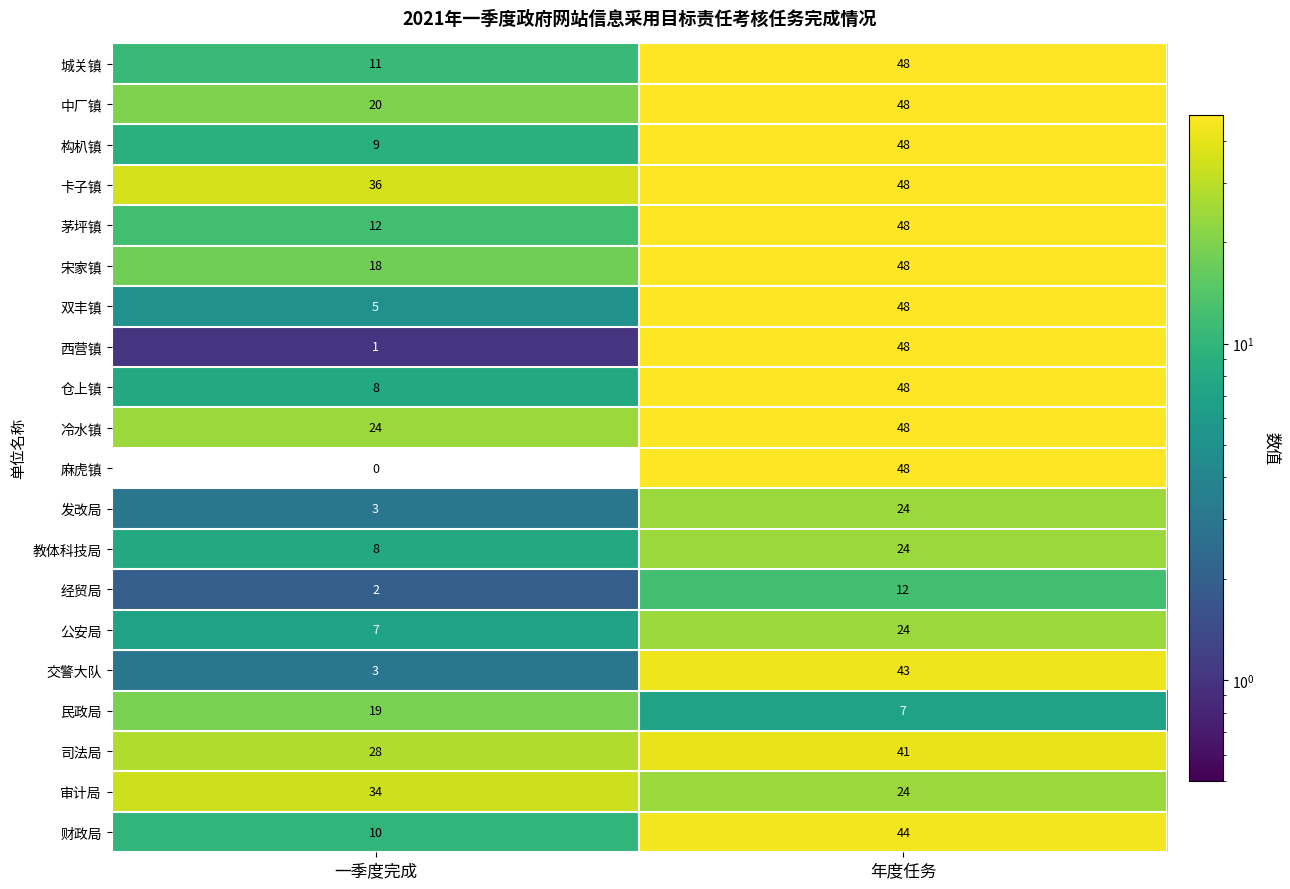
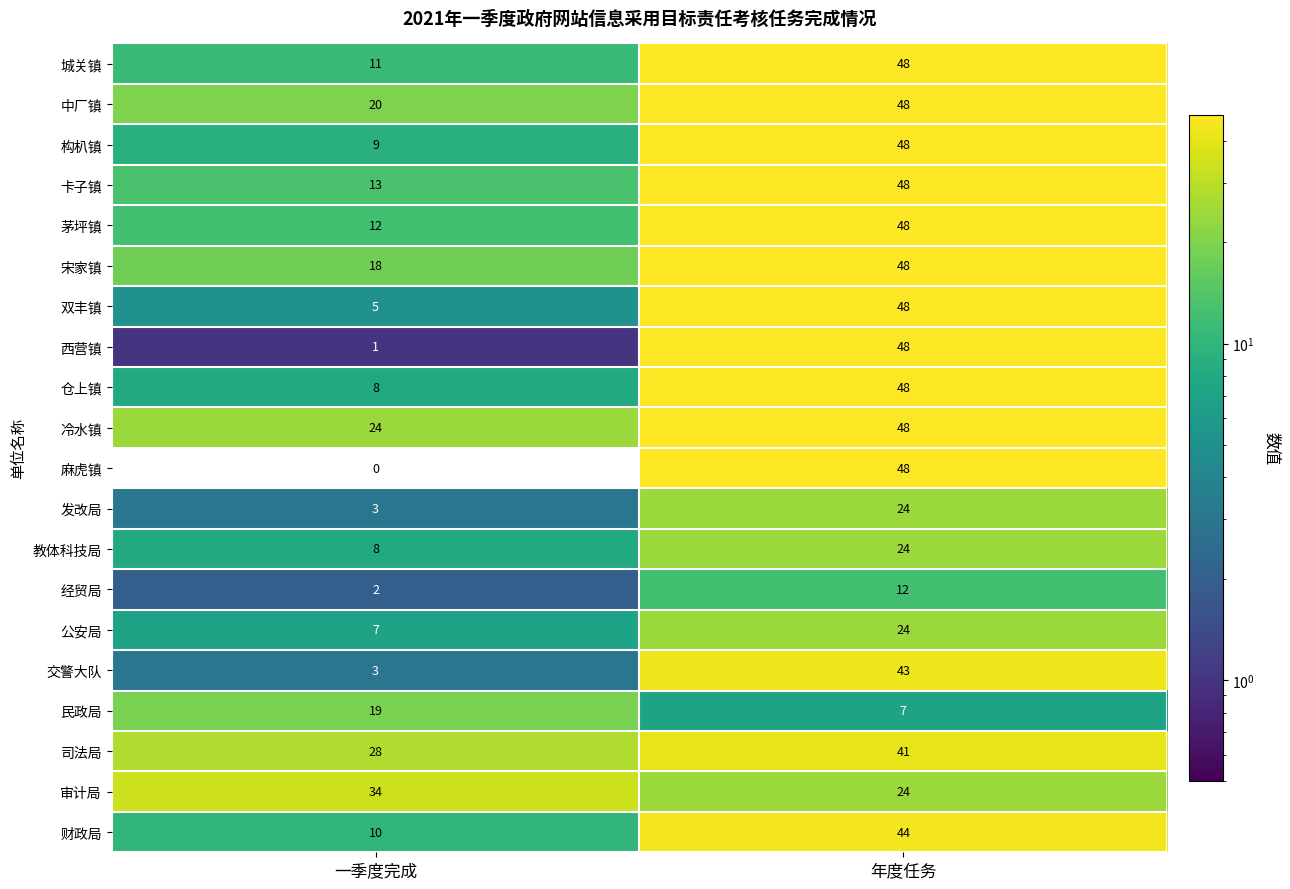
卡子镇, 一季度完成: 36 -> 13
